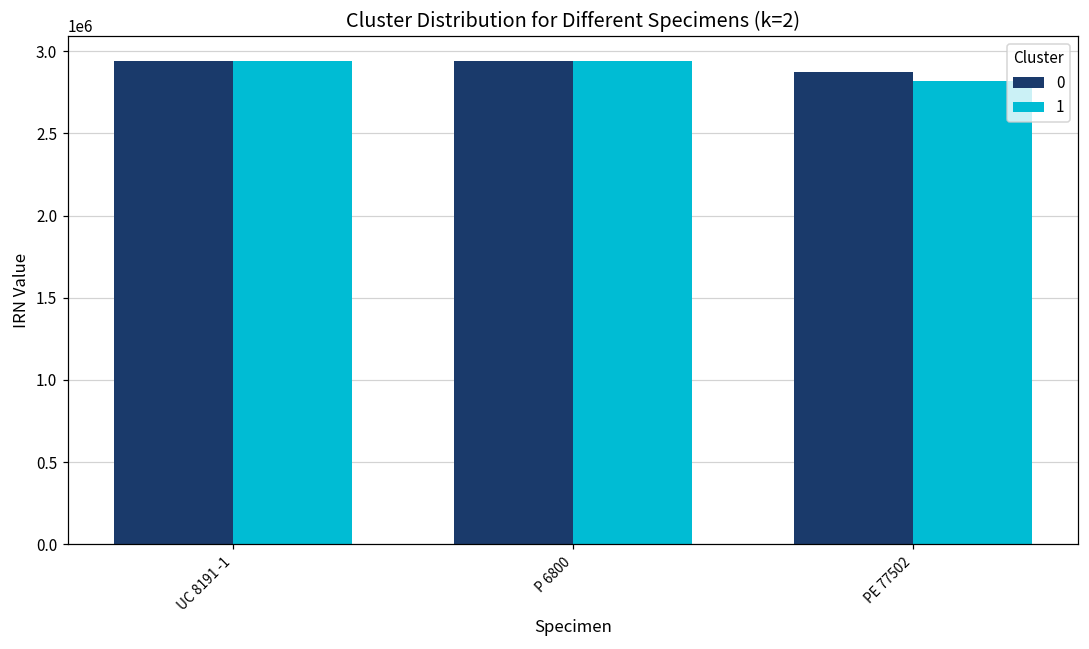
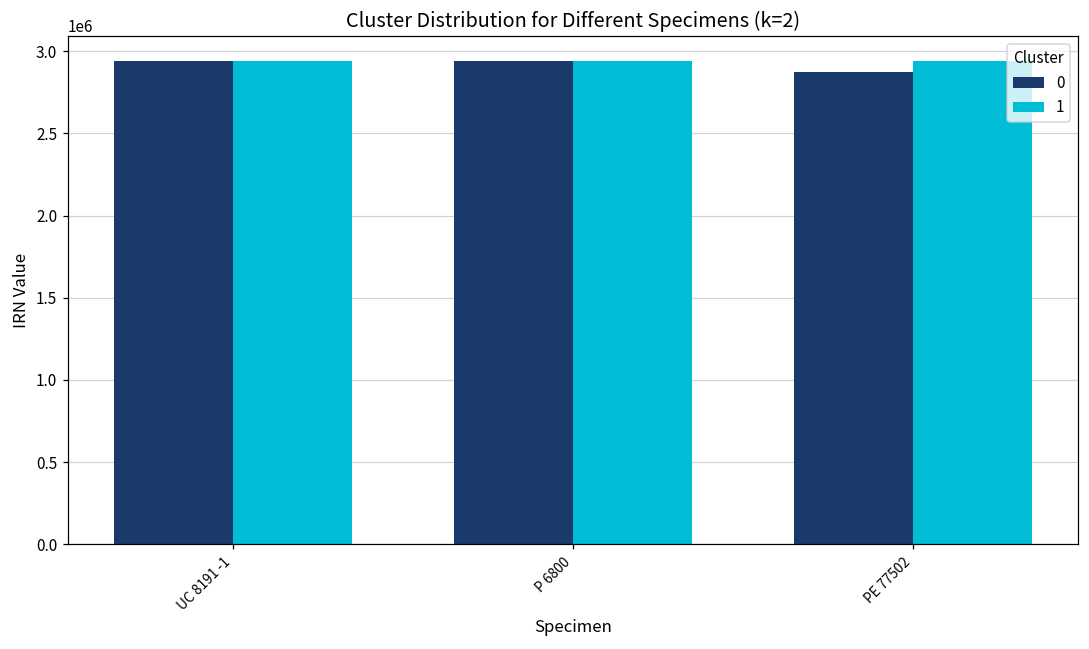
1, PE 77502: 2820000 -> 2940000
